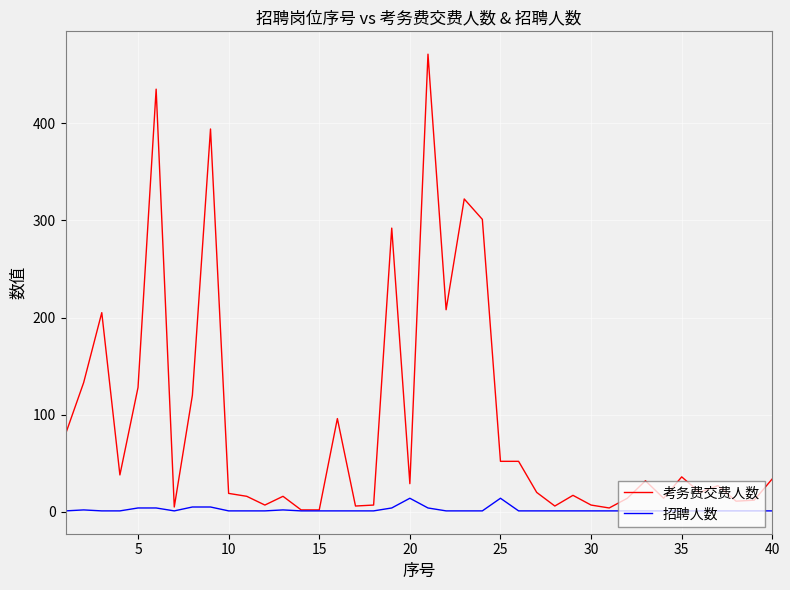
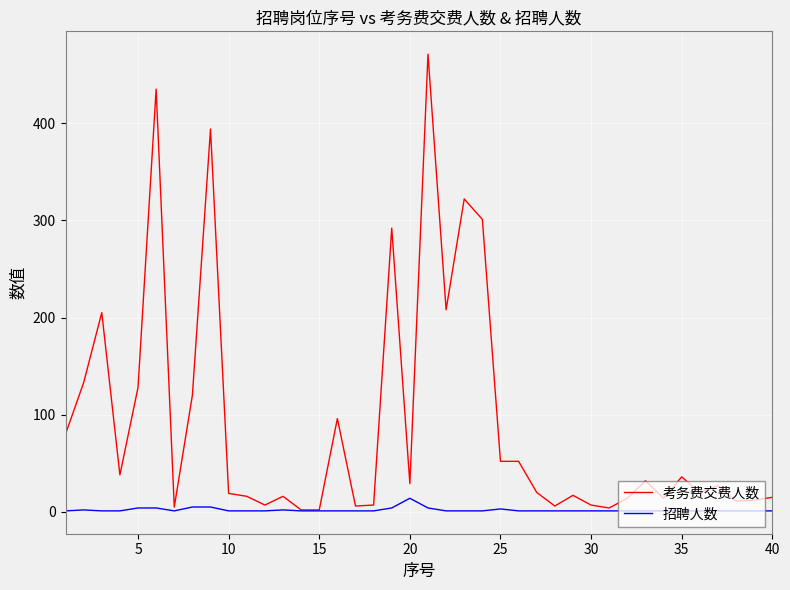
招聘人数, 25: 10 -> 0
考务费交费人数, 40: 30 -> 20
